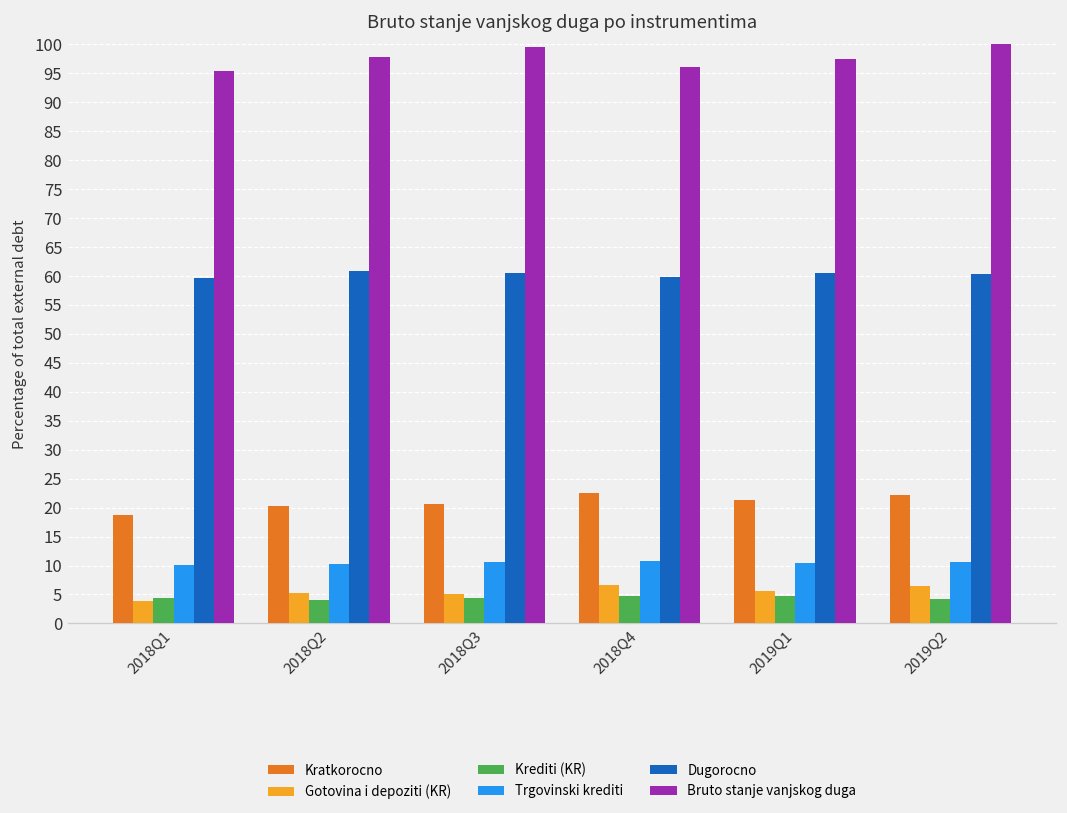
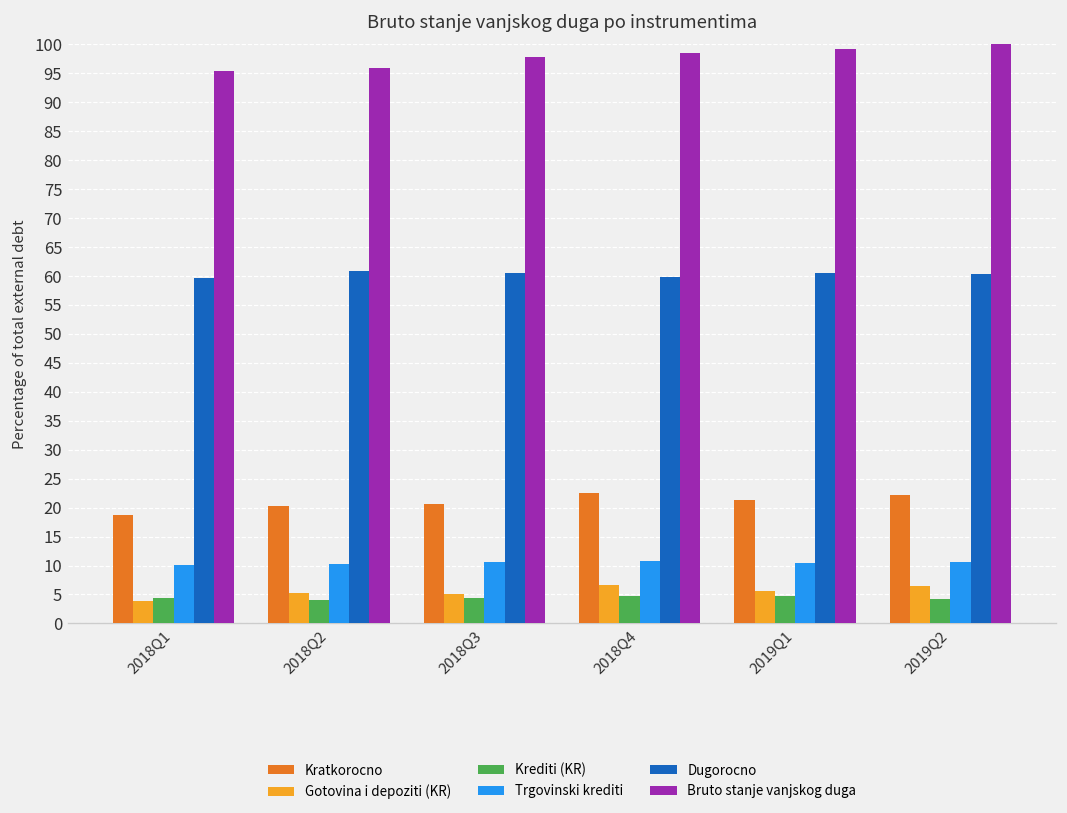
Bruto stanje vanjskog duga, 2018Q2: 98 -> 96
Bruto stanje vanjskog duga, 2018Q3: 100 -> 98
Bruto stanje vanjskog duga, 2018Q4: 96 -> 98
Bruto stanje vanjskog duga, 2019Q1: 97 -> 99
